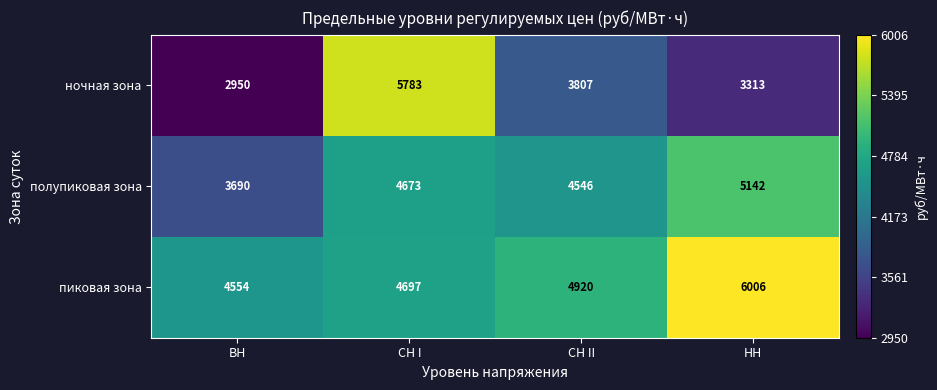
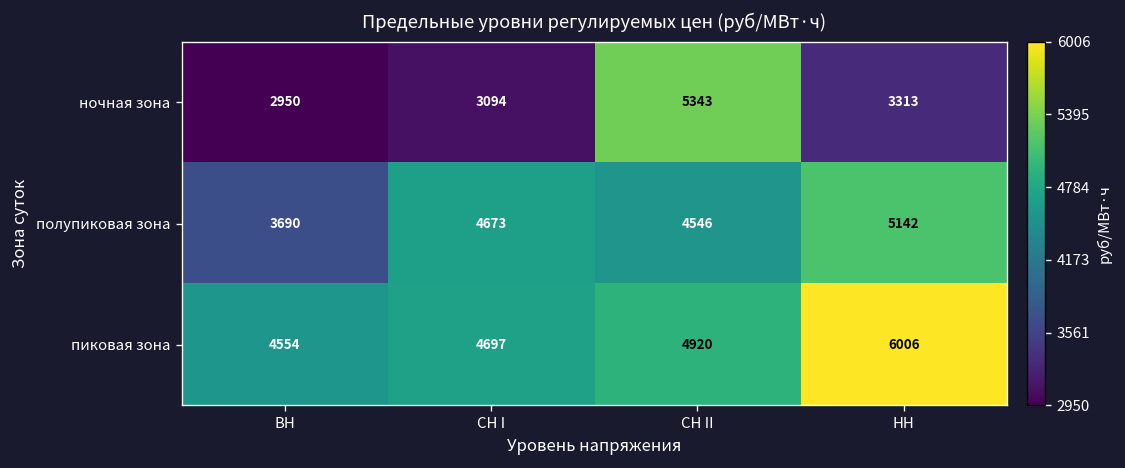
ночная зона, СН I: 5783 -> 3094
ночная зона, СН II: 3807 -> 5343
